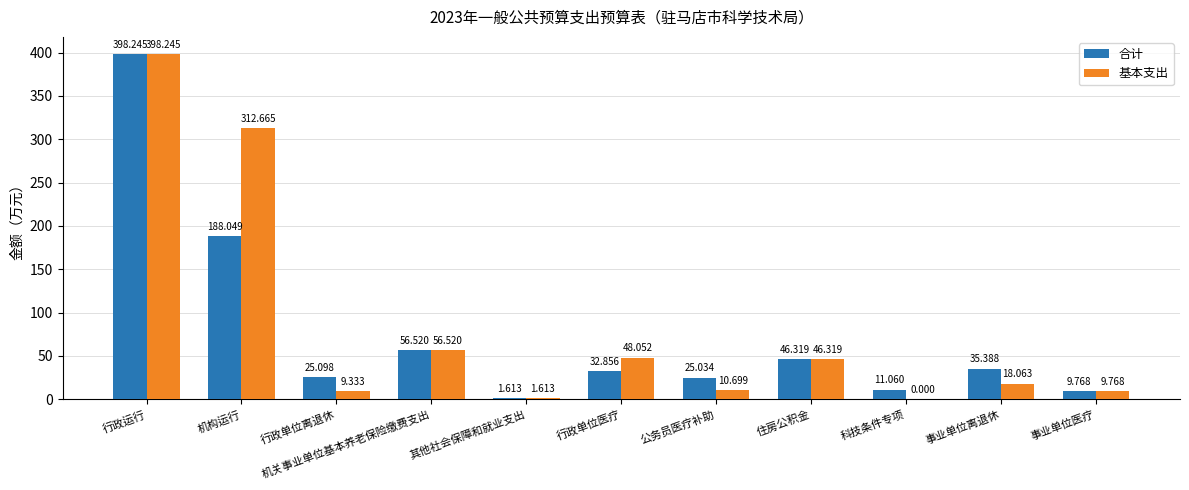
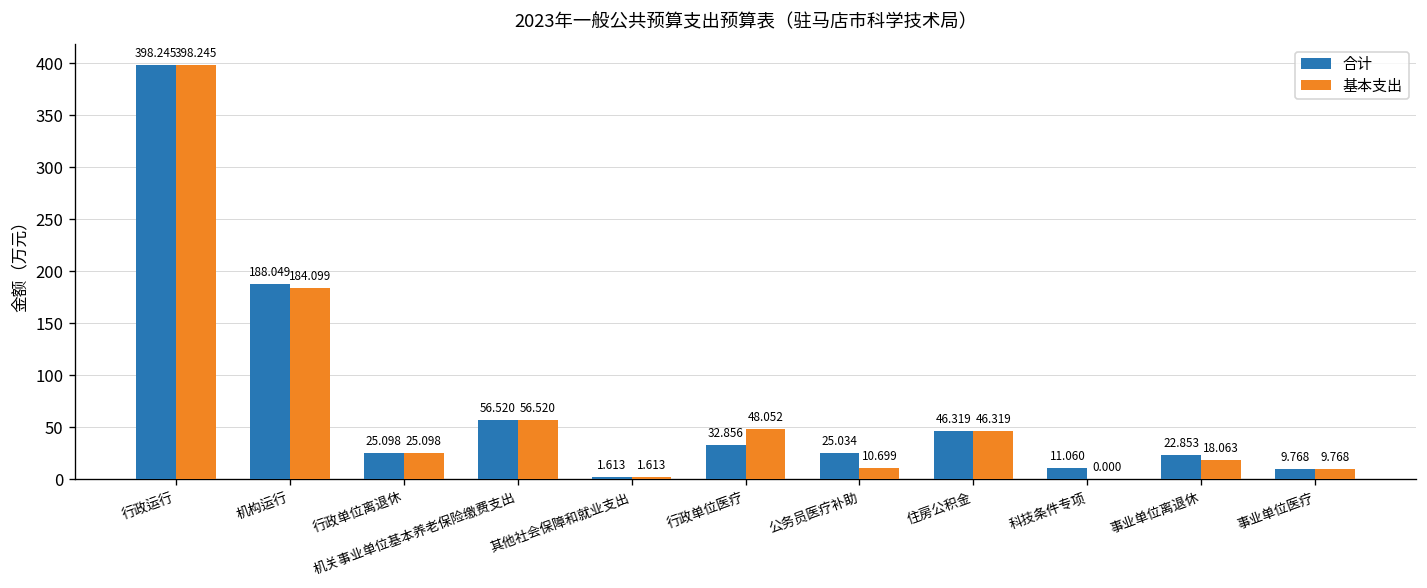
基本支出, 机构运行: 312.665 -> 184.099
基本支出, 行政单位离退休: 9.333 -> 25.098
合计, 事业单位离退休: 35.388 -> 22.853
